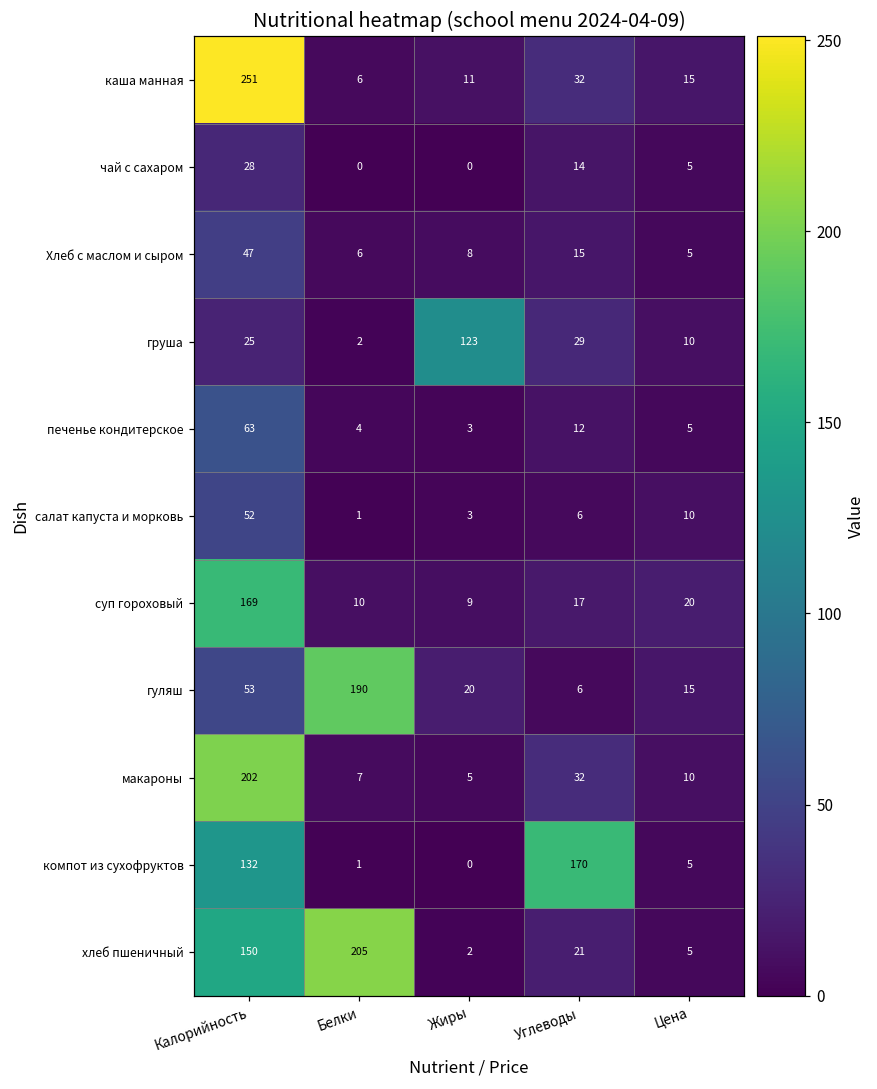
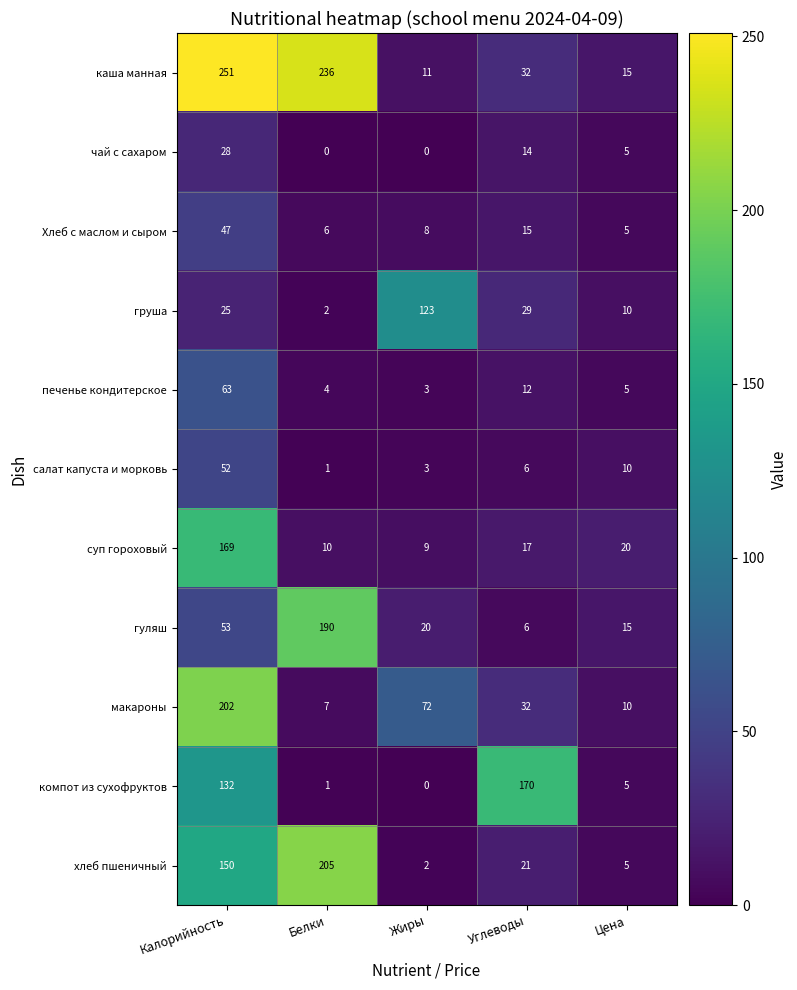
каша манная, Белки: 6 -> 236
макароны, Жиры: 5 -> 72
